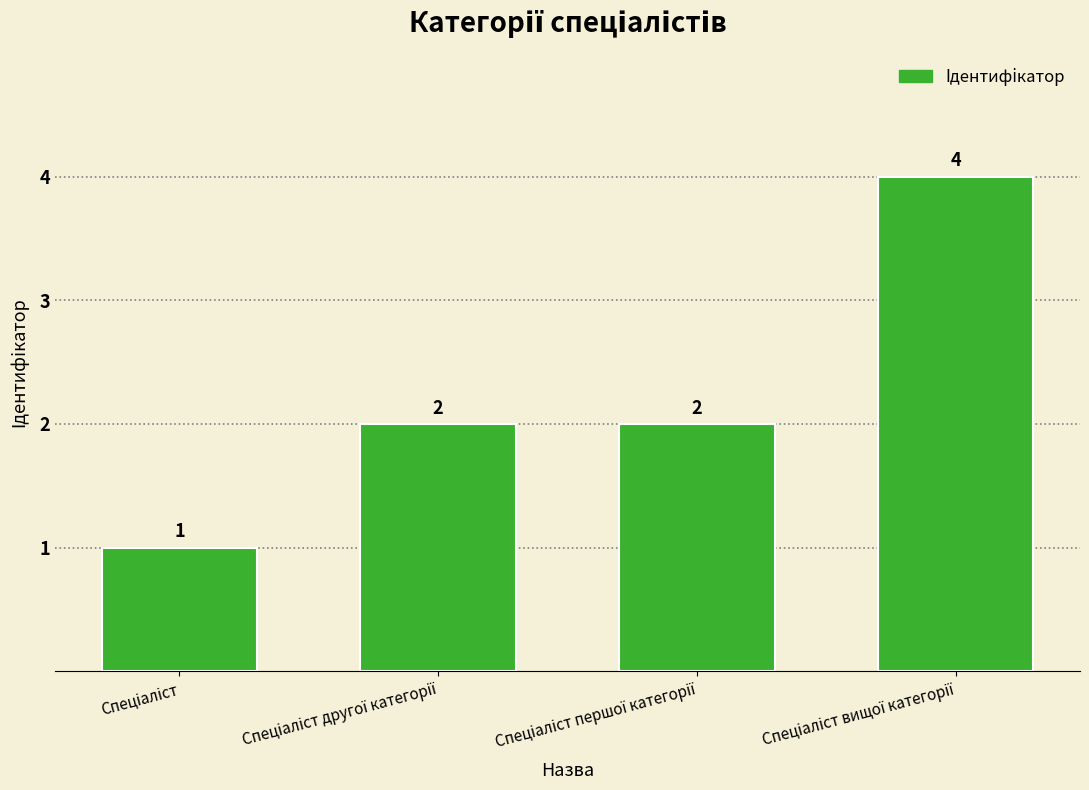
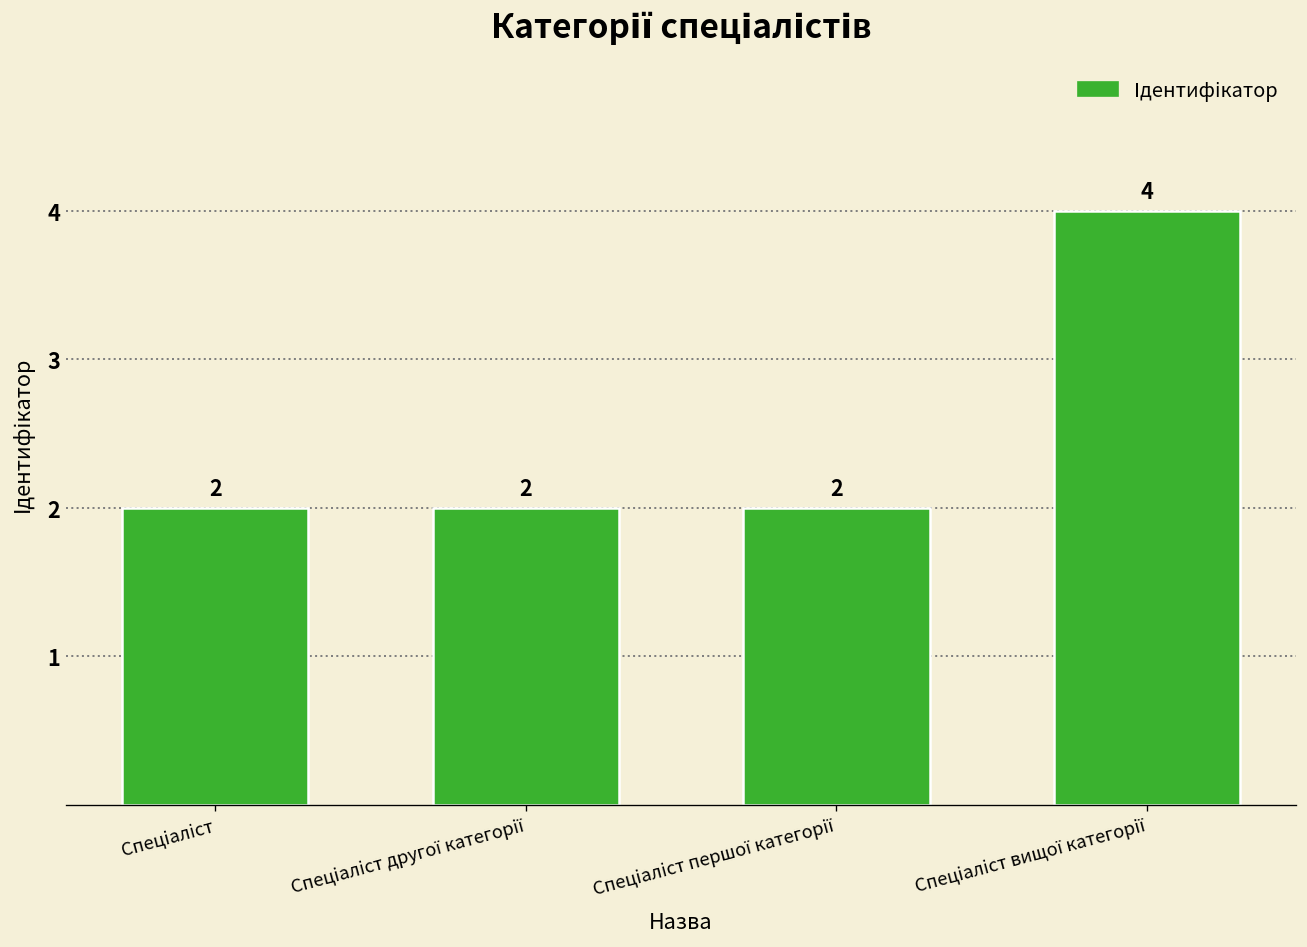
Спеціаліст: 1 -> 2
